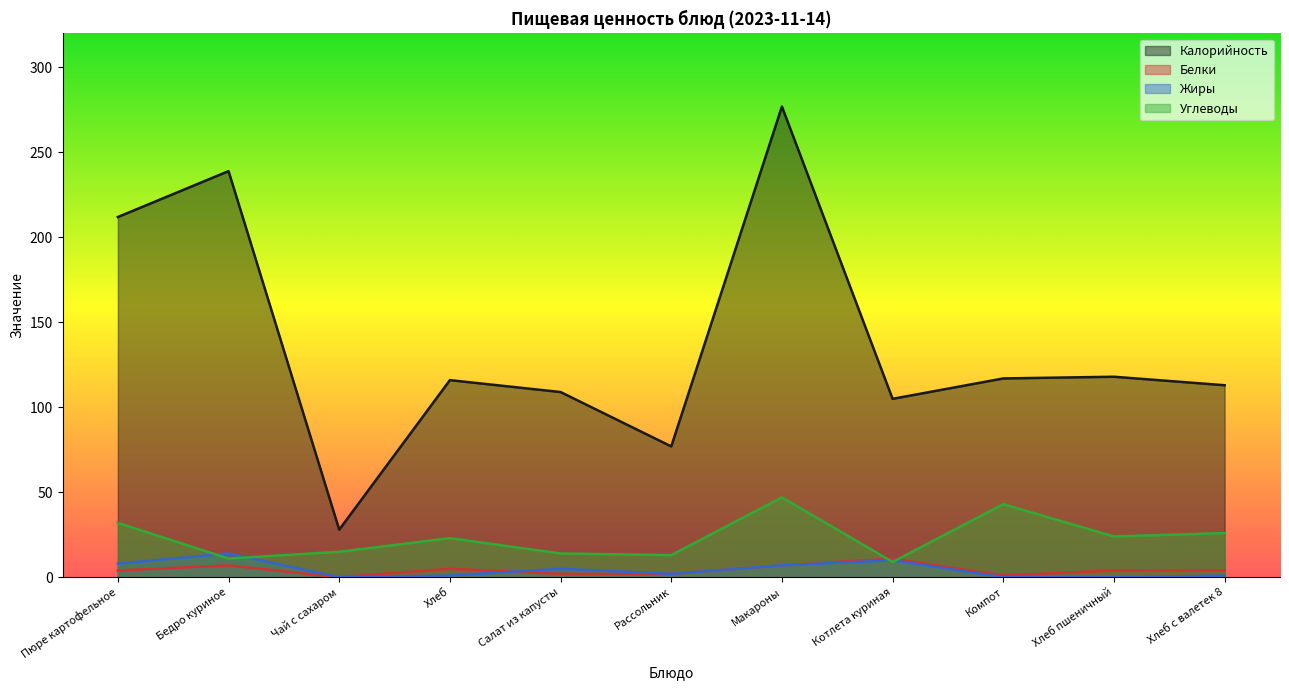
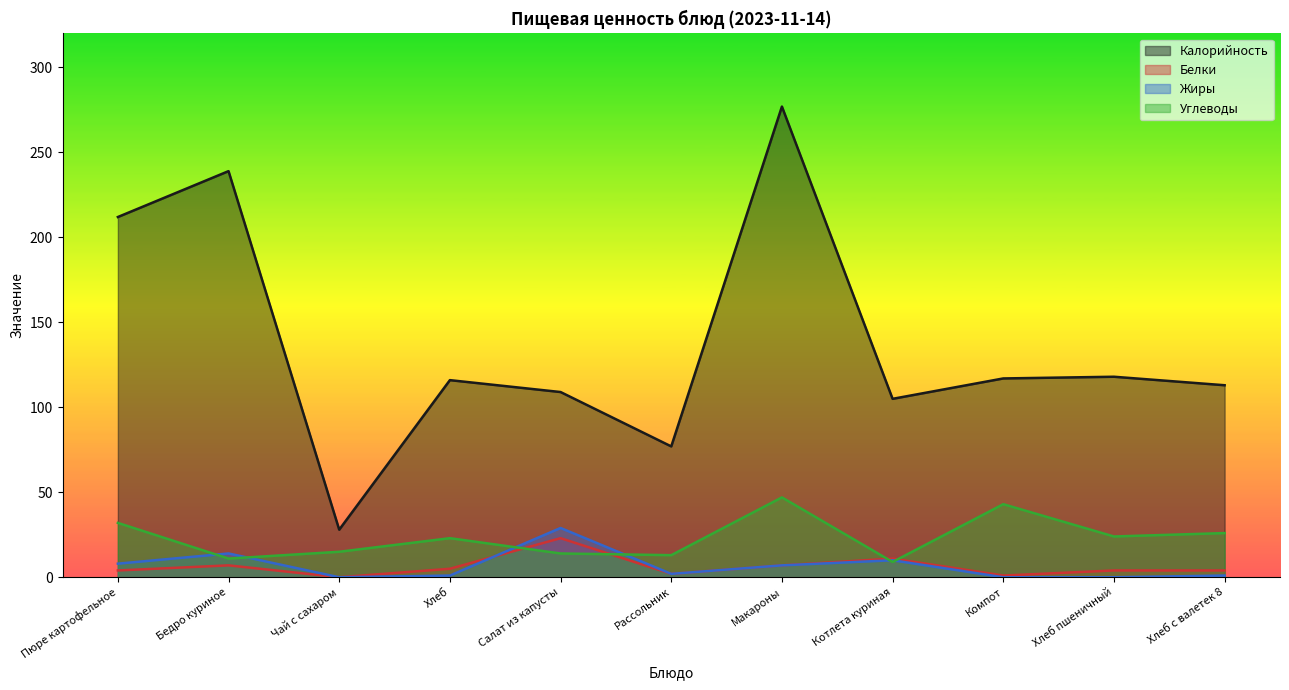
Белки, Салат из капусты: 2 -> 23
Жиры, Салат из капусты: 5 -> 29
